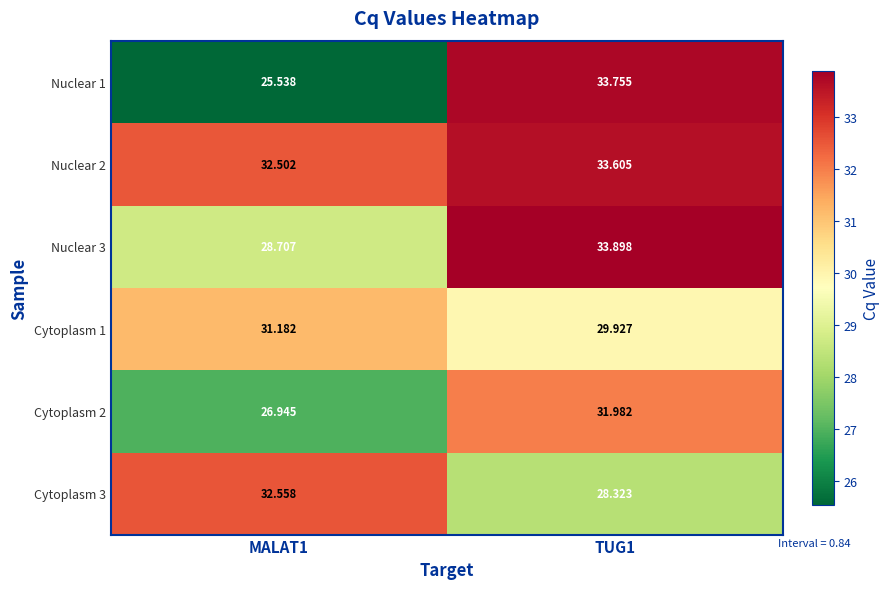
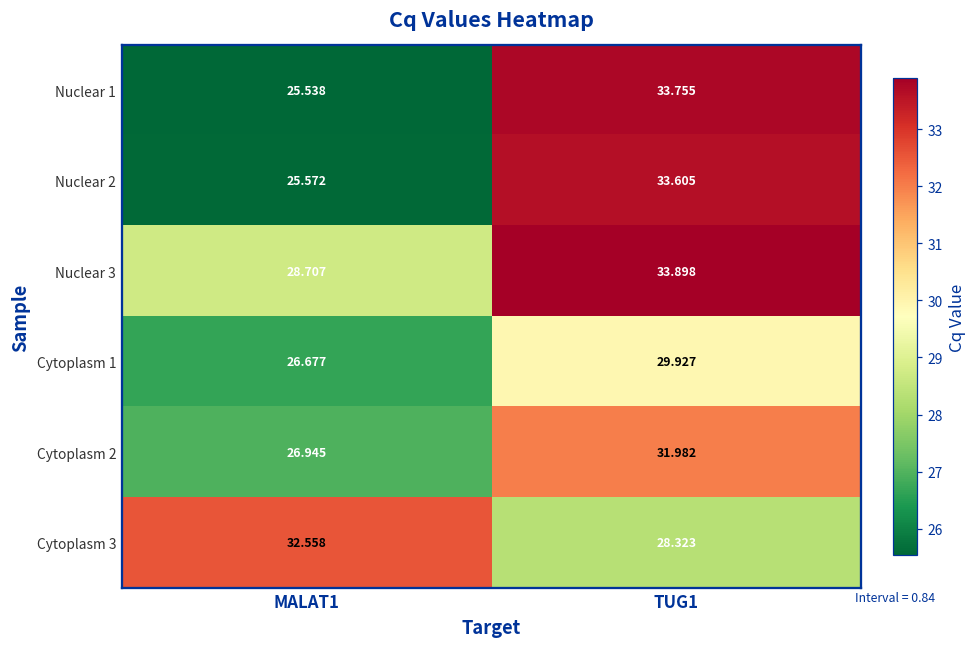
Nuclear 2, MALAT1: 32.502 -> 25.572
Cytoplasm 1, MALAT1: 31.182 -> 26.677
